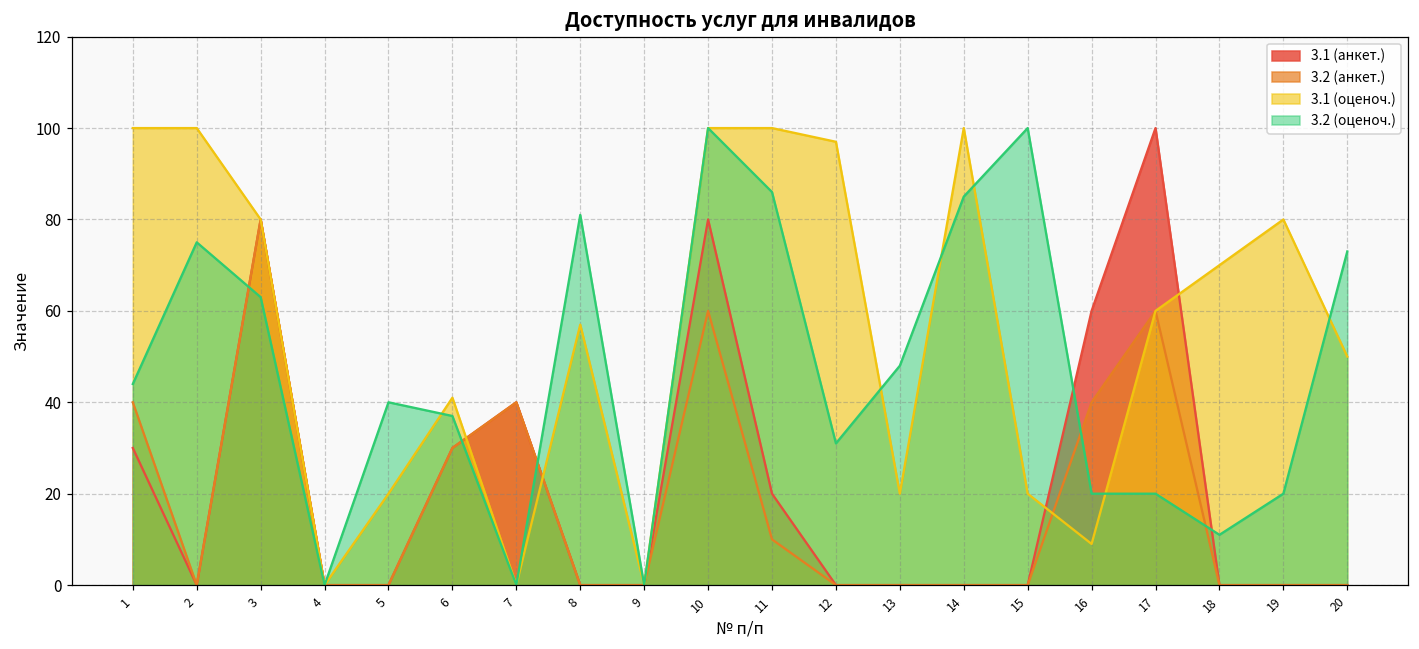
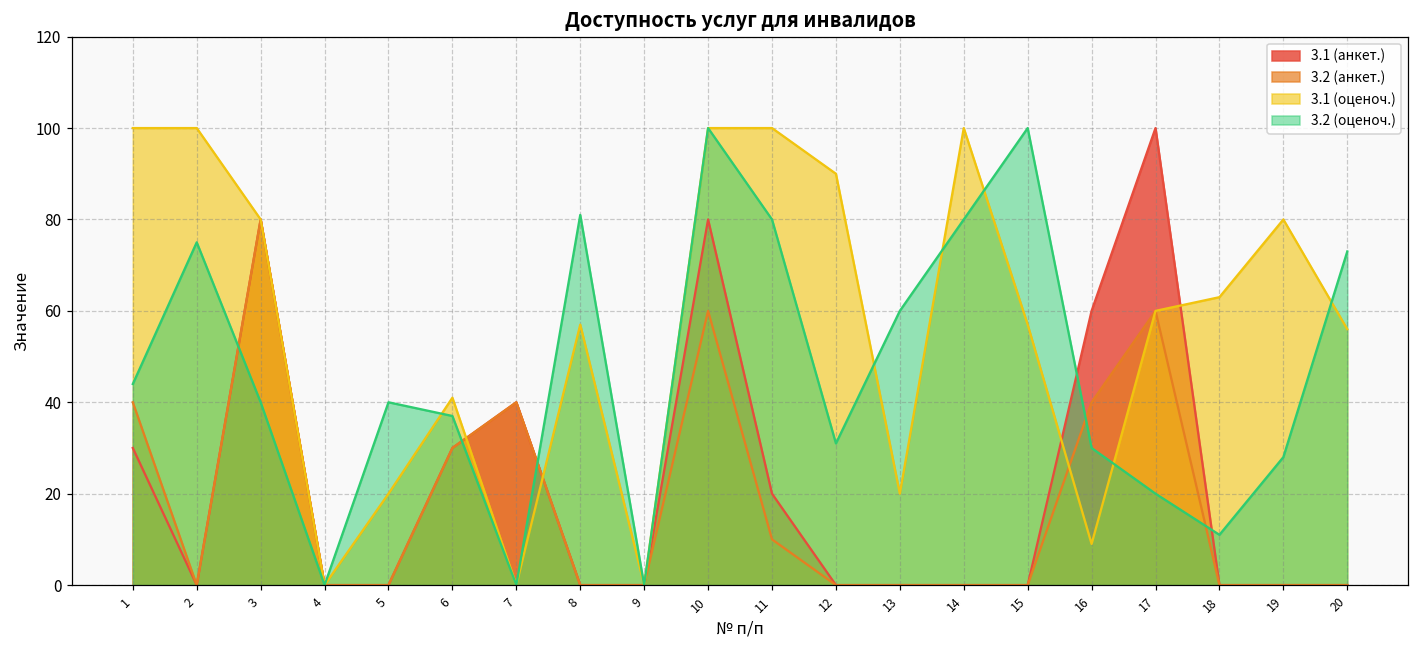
3.2 (оценоч.), 3: 63 -> 40
3.2 (оценоч.), 11: 86 -> 80
3.1 (оценоч.), 12: 97 -> 90
3.2 (оценоч.), 13: 48 -> 60
3.2 (оценоч.), 14: 85 -> 80
3.1 (оценоч.), 15: 20 -> 57
3.2 (оценоч.), 16: 20 -> 30
3.1 (оценоч.), 18: 70 -> 63
3.2 (оценоч.), 19: 20 -> 28
3.1 (оценоч.), 20: 50 -> 56
